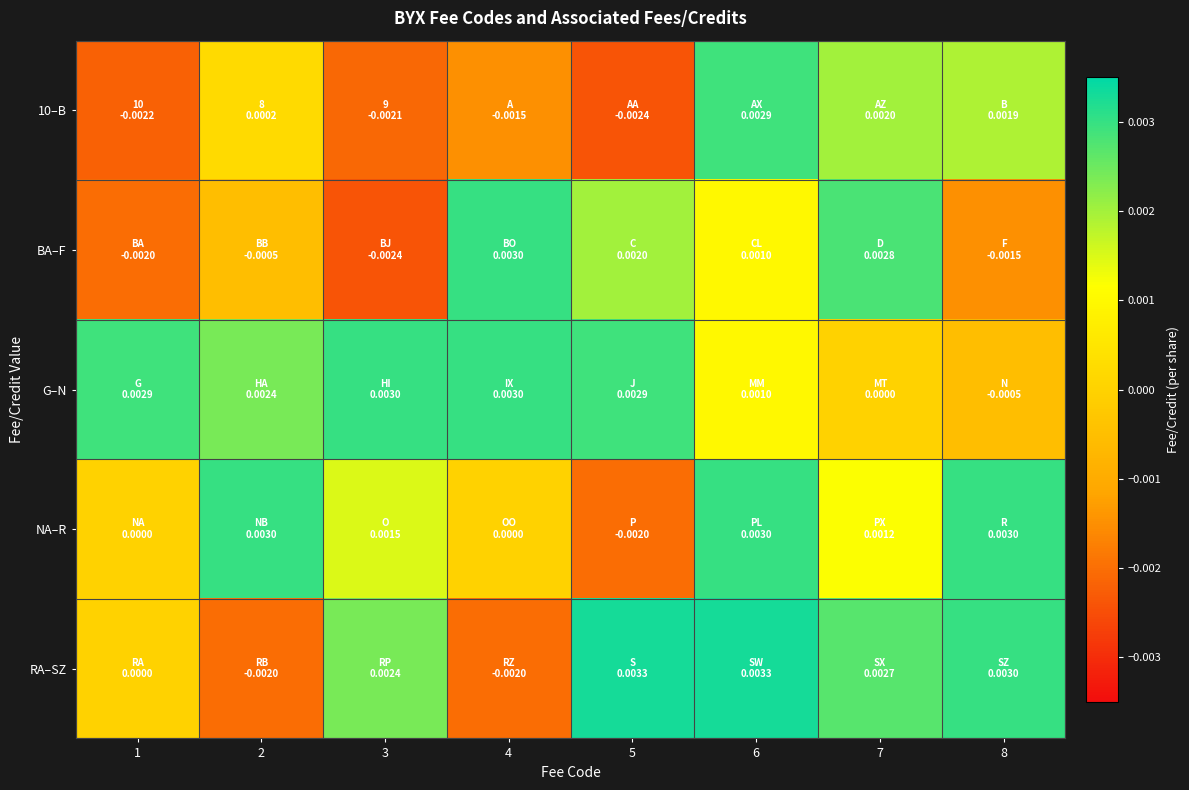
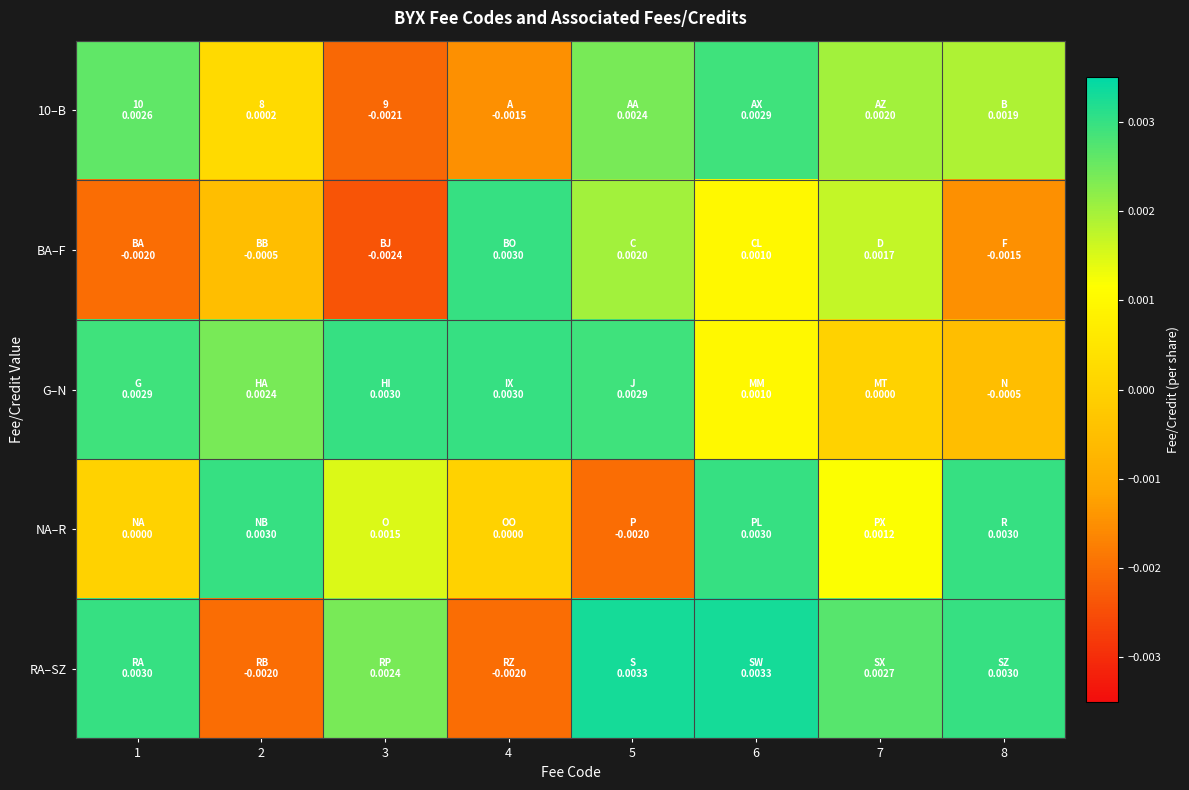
10–B, 1: -0.0022 -> 0.0026
10–B, 5: -0.0024 -> 0.0024
BA–F, 7: 0.0028 -> 0.0017
RA–SZ, 1: 0.0000 -> 0.0030
